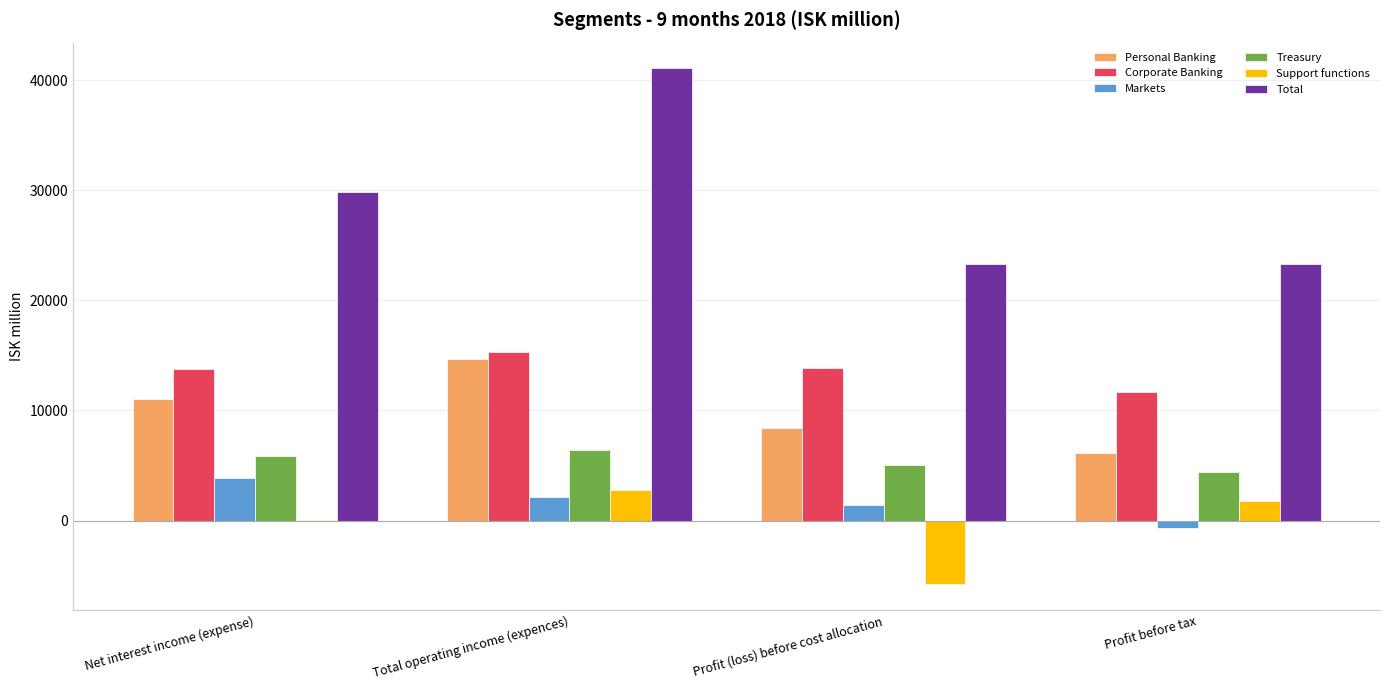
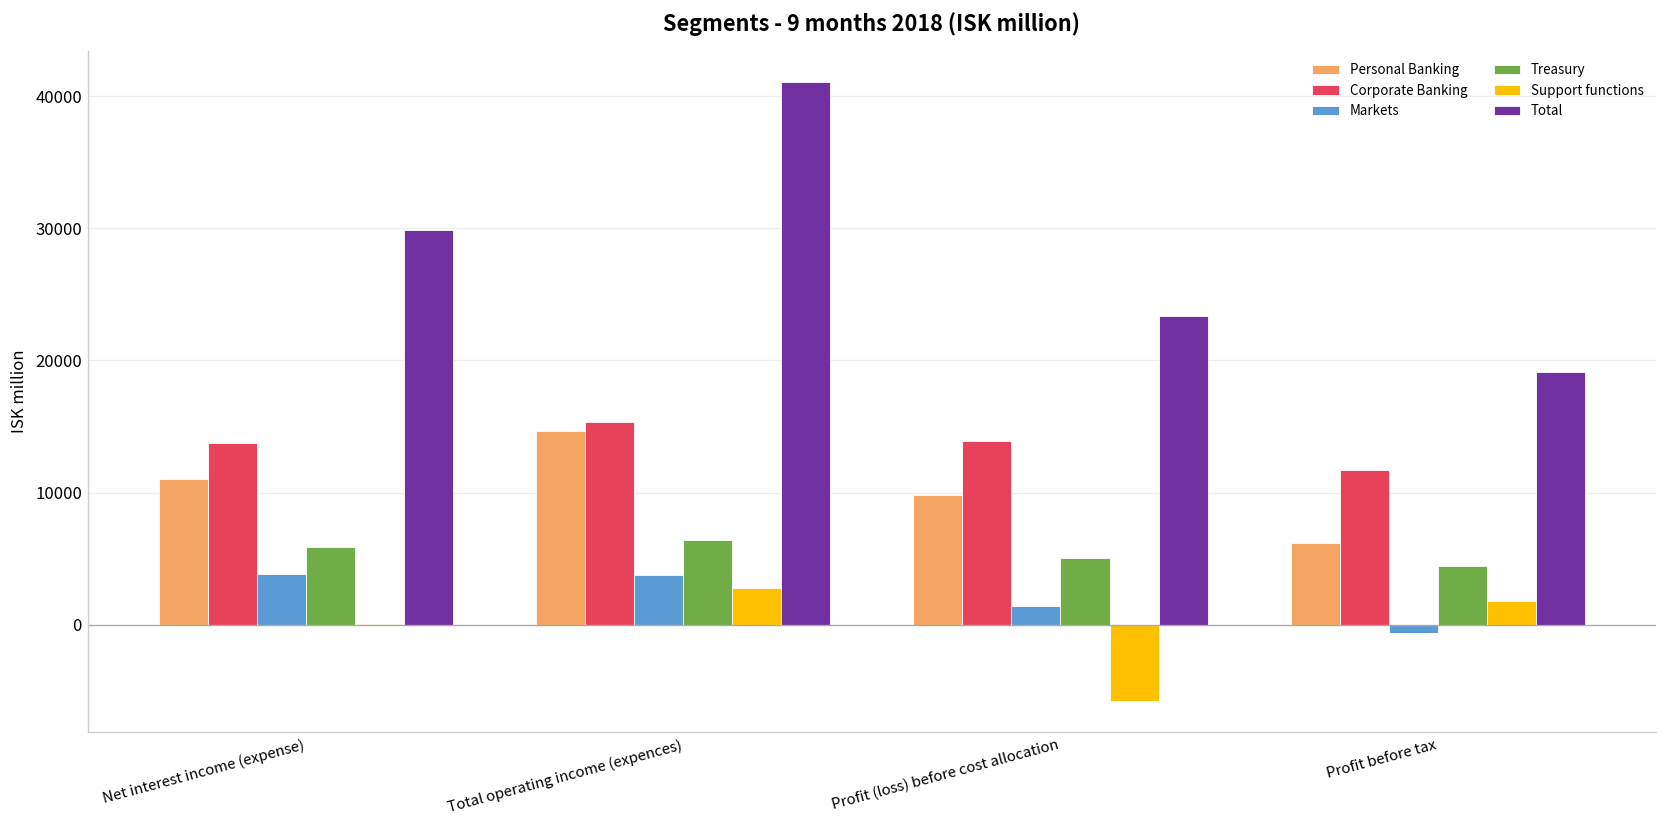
Markets, Total operating income (expences): 2100 -> 3700
Personal Banking, Profit (loss) before cost allocation: 8400 -> 9800
Total, Profit before tax: 23300 -> 19100
